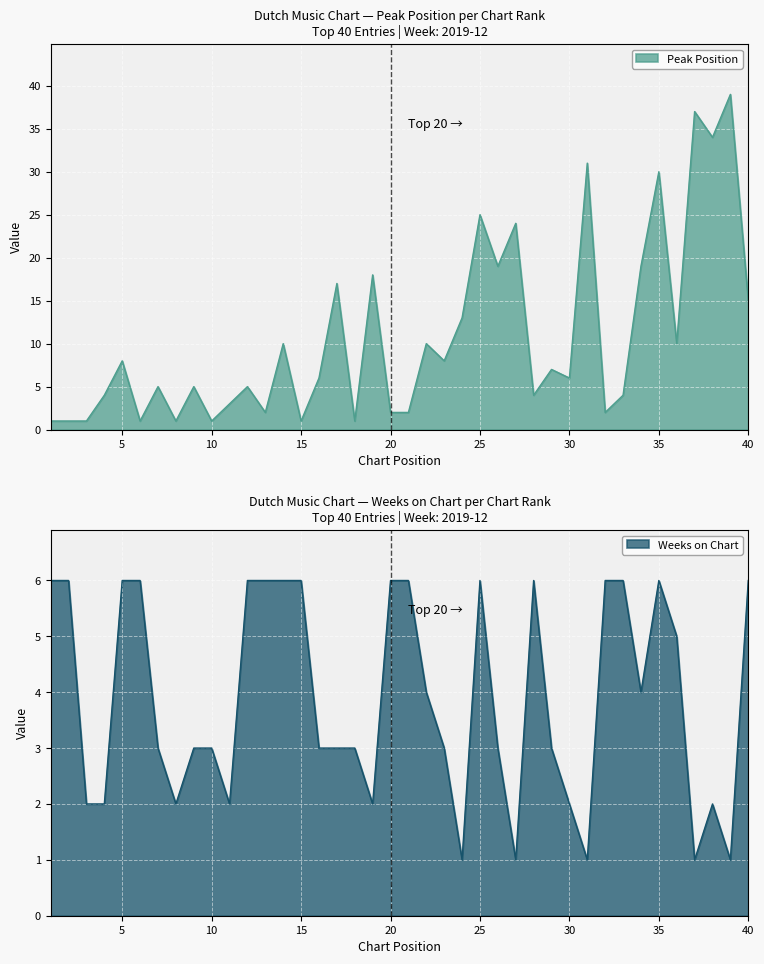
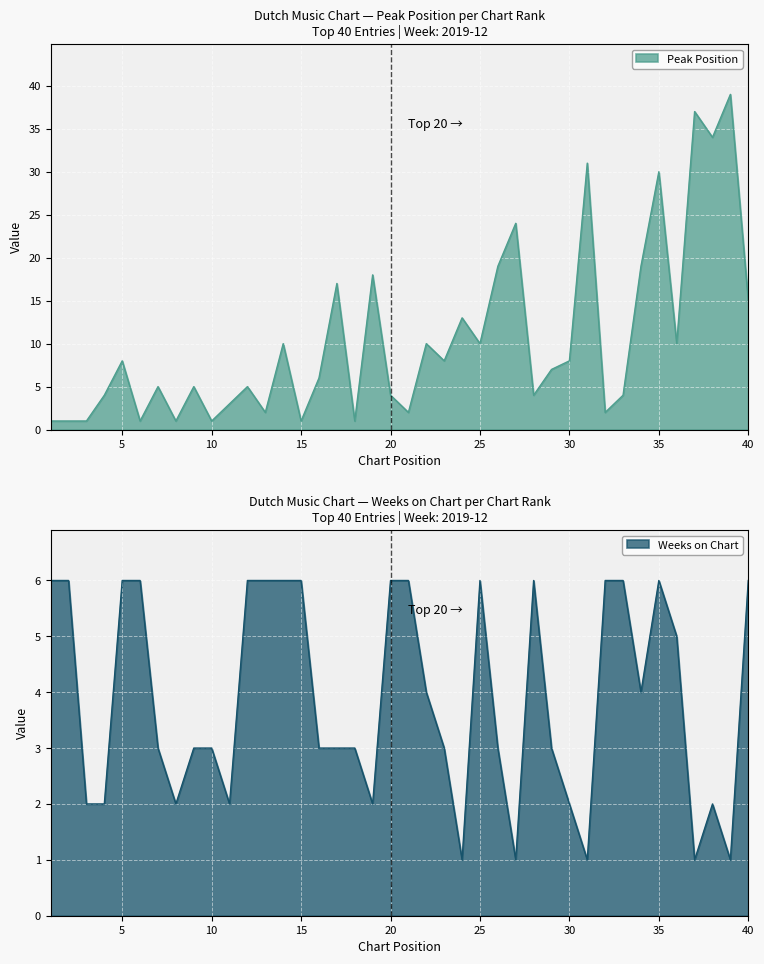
Dutch Music Chart — Peak Position per Chart Rank Top 40 Entries | Week: 2019-12, 20: 2 -> 4
Dutch Music Chart — Peak Position per Chart Rank Top 40 Entries | Week: 2019-12, 25: 25 -> 10
Dutch Music Chart — Peak Position per Chart Rank Top 40 Entries | Week: 2019-12, 30: 6 -> 8
